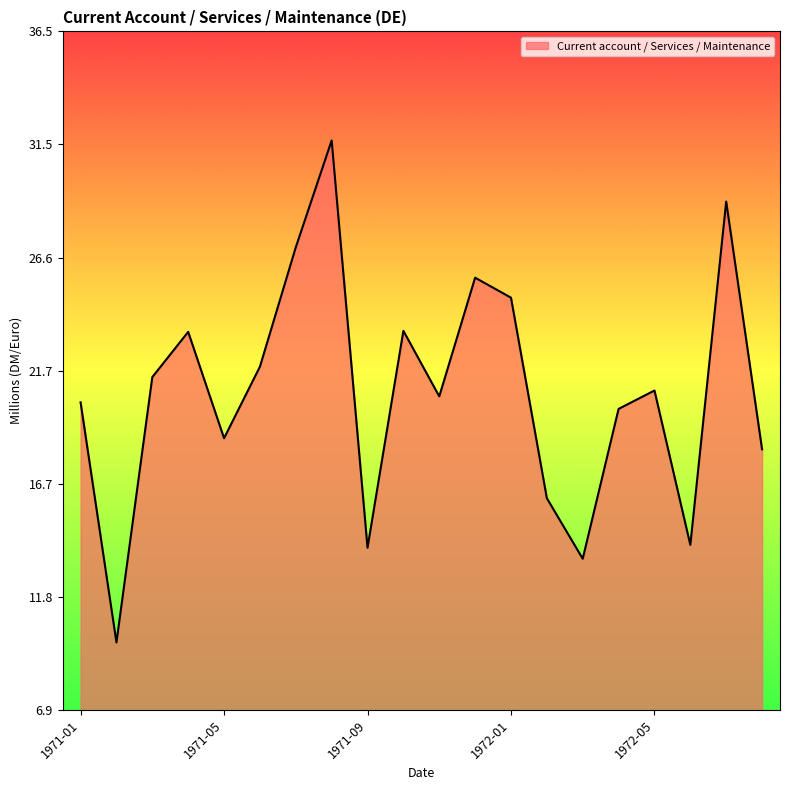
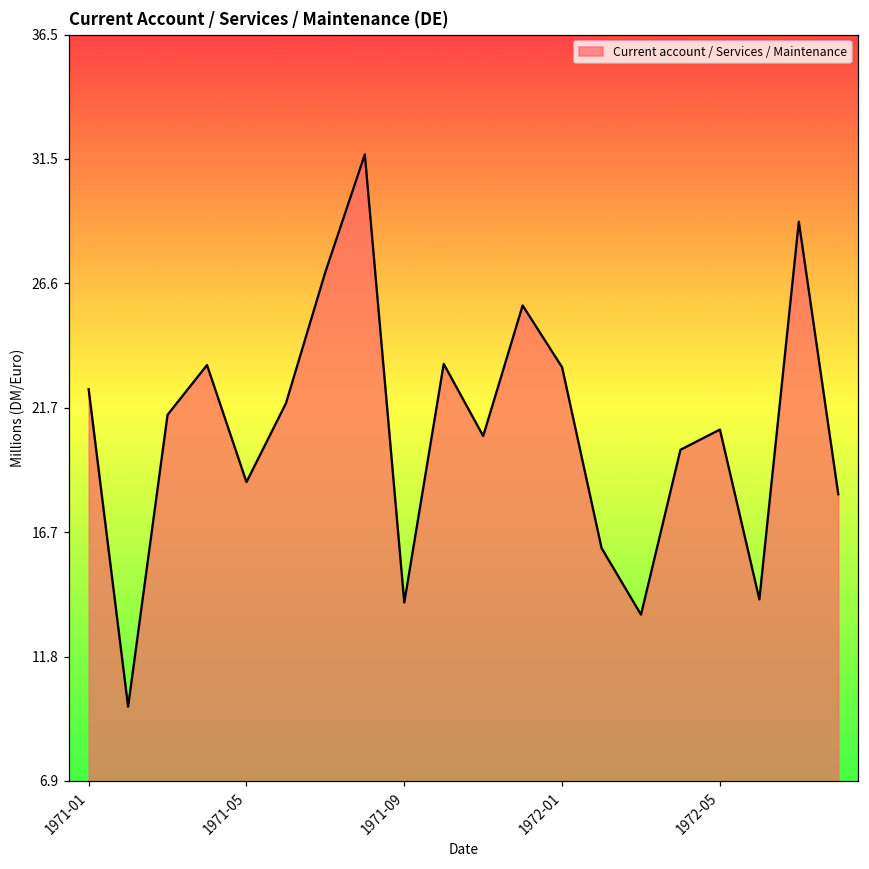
1971-01: 20.3 -> 22.4
1972-01: 24.9 -> 23.3
